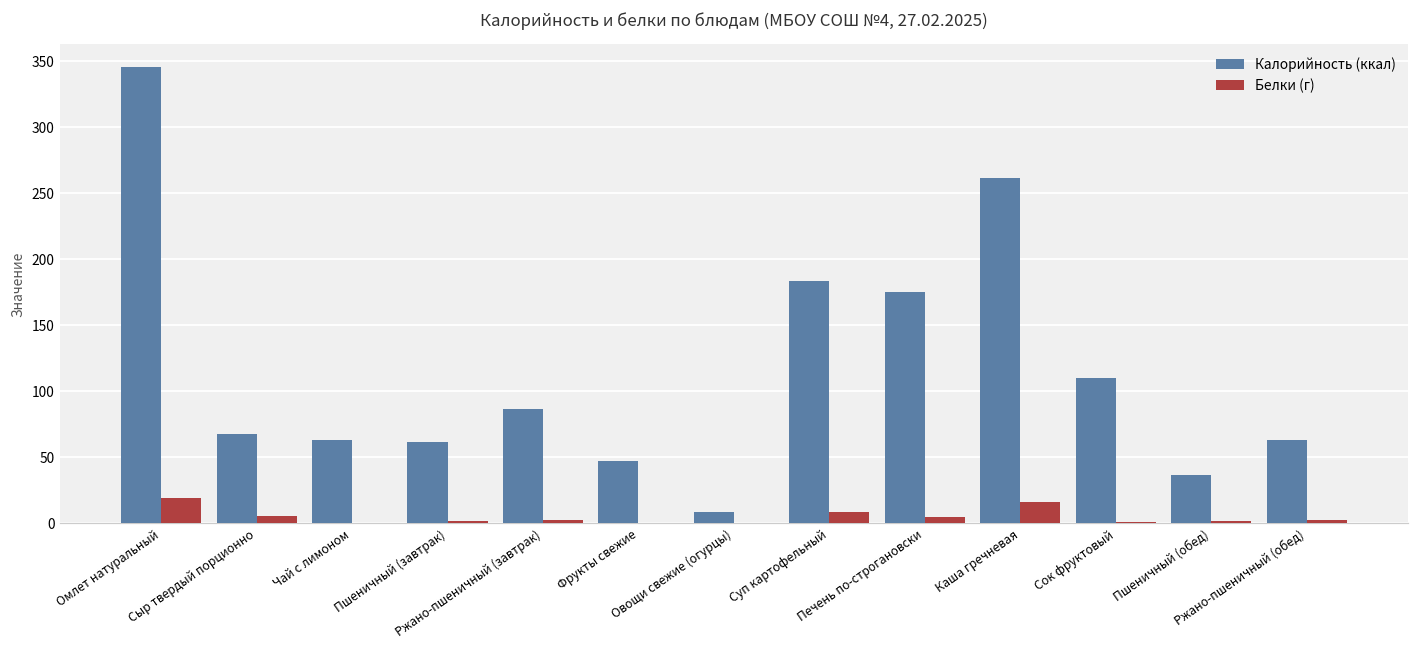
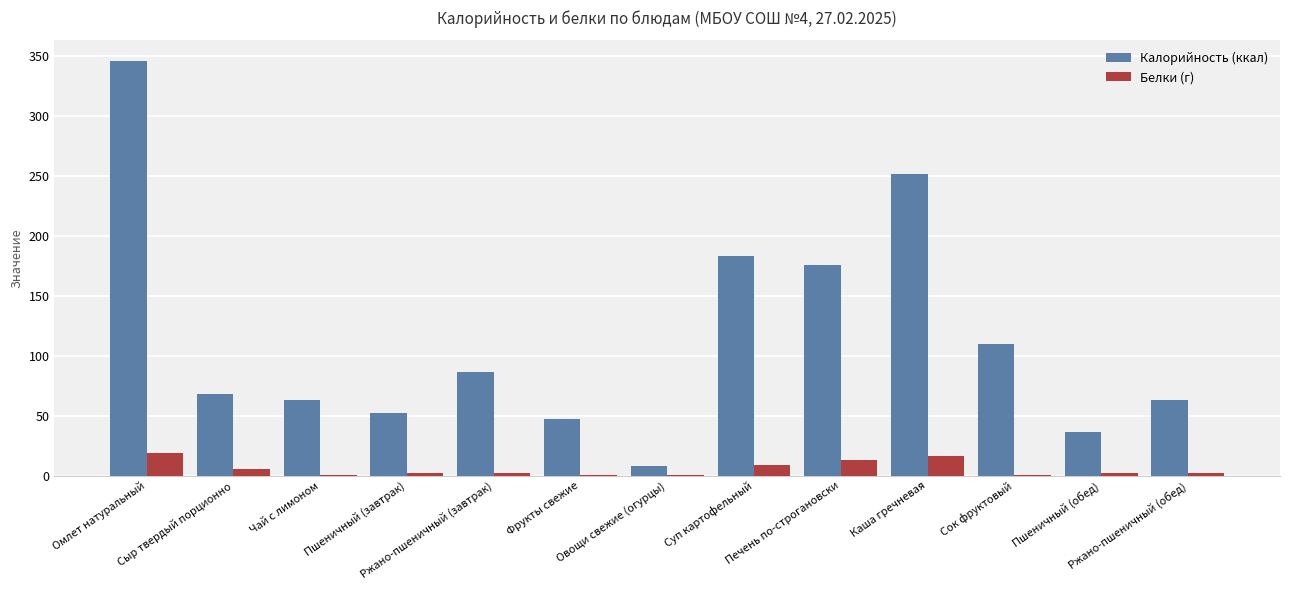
Калорийность (ккал), Пшеничный (завтрак): 62 -> 53
Белки (г), Печень по-строгановски: 5 -> 13
Калорийность (ккал), Каша гречневая: 262 -> 251
